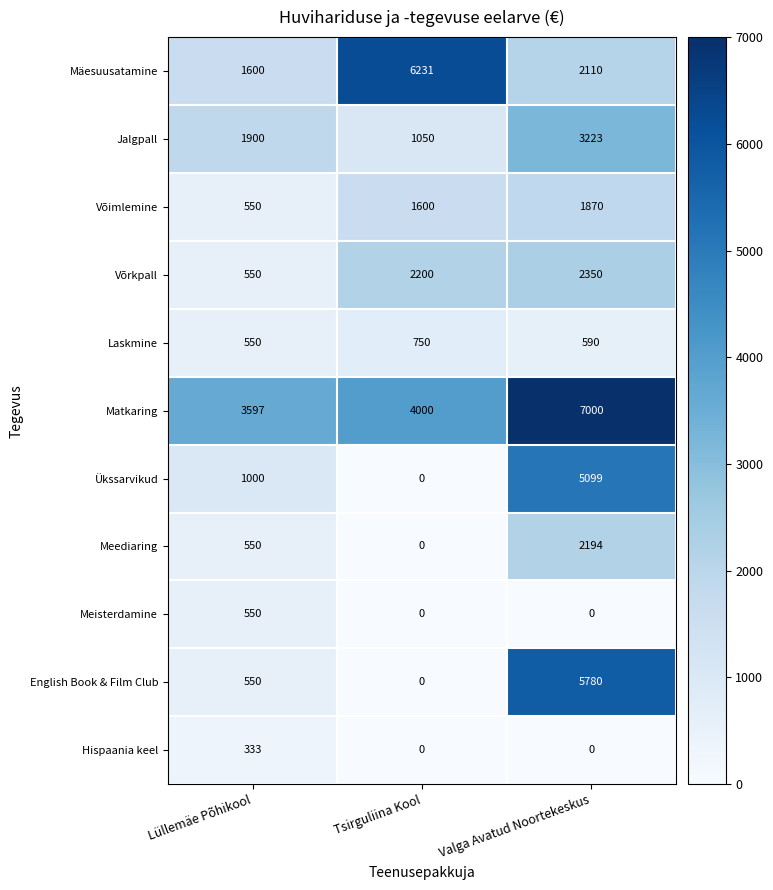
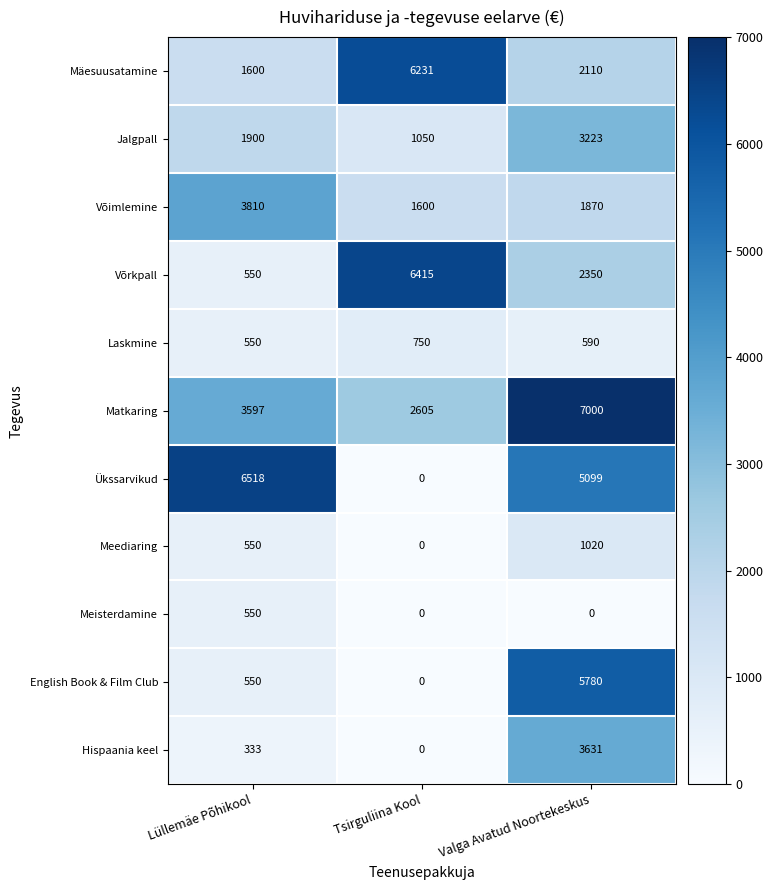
Võimlemine, Lüllemäe Põhikool: 550 -> 3810
Võrkpall, Tsirguliina Kool: 2200 -> 6415
Matkaring, Tsirguliina Kool: 4000 -> 2605
Ükssarvikud, Lüllemäe Põhikool: 1000 -> 6518
Meediaring, Valga Avatud Noortekeskus: 2194 -> 1020
Hispaania keel, Valga Avatud Noortekeskus: 0 -> 3631
